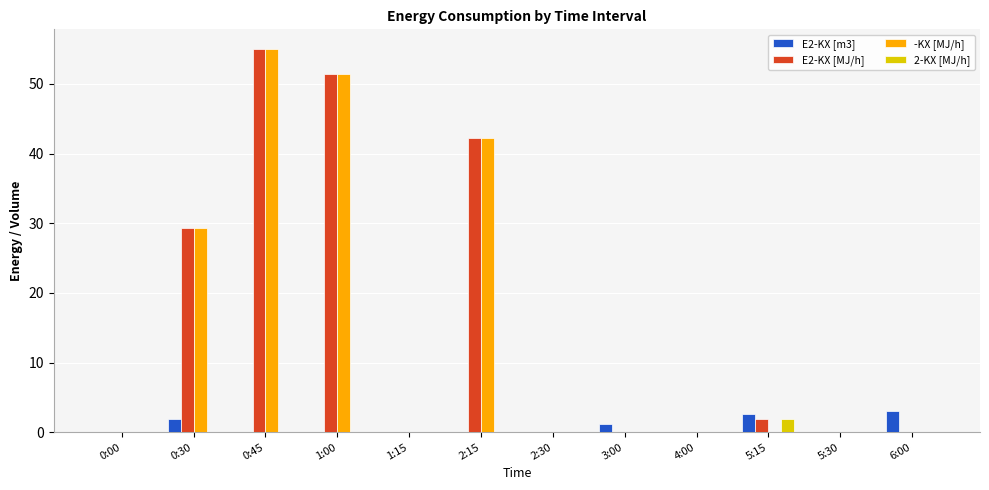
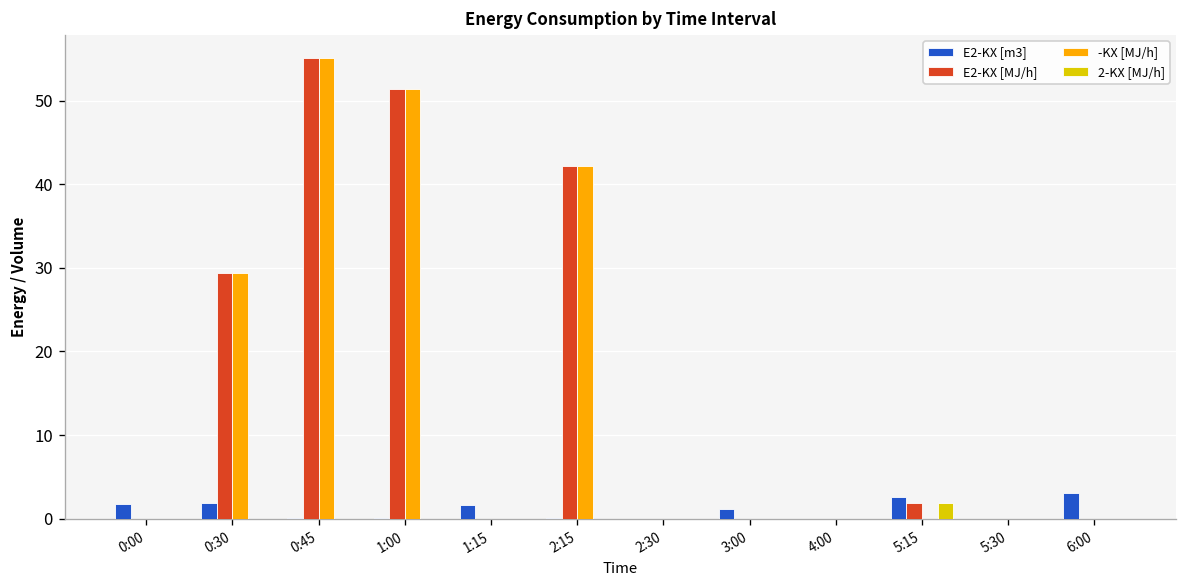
E2-KX [m3], 0:00: 0 -> 2
E2-KX [m3], 1:15: 0 -> 2
